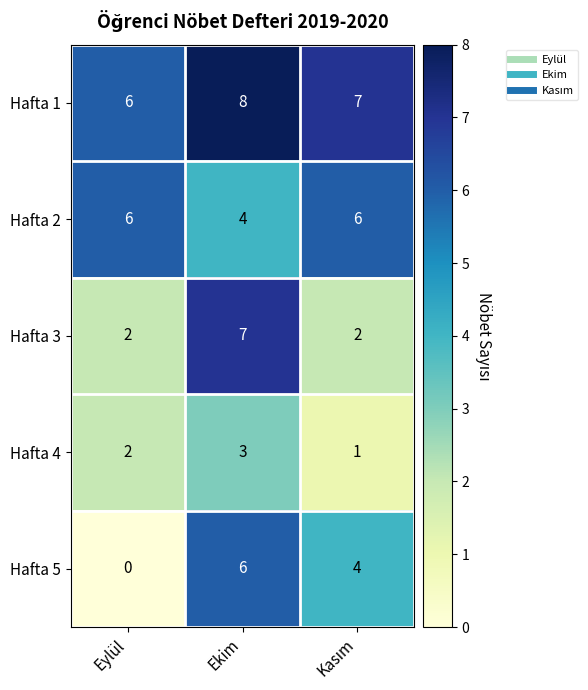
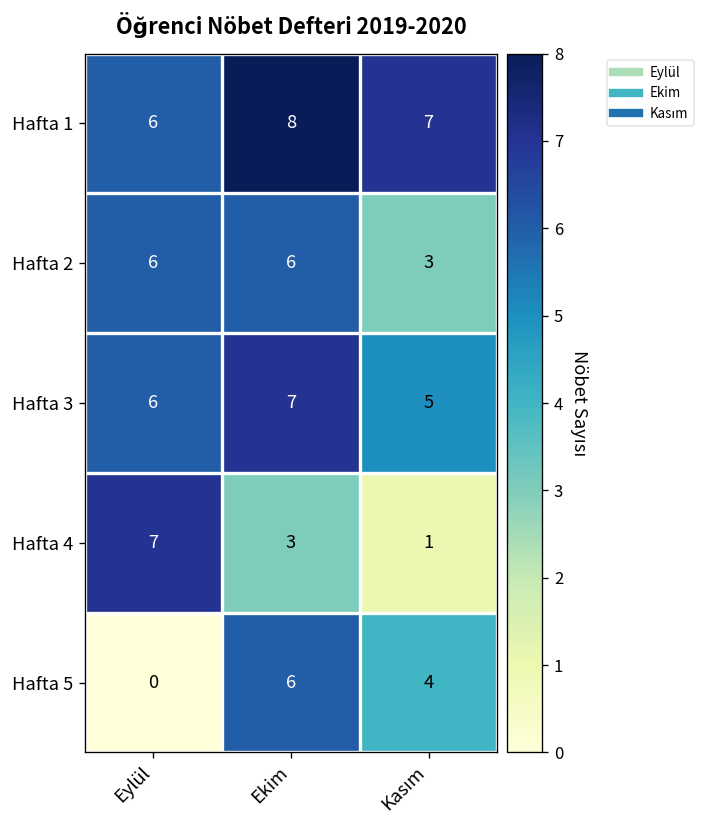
Hafta 2, Ekim: 4 -> 6
Hafta 2, Kasım: 6 -> 3
Hafta 3, Eylül: 2 -> 6
Hafta 3, Kasım: 2 -> 5
Hafta 4, Eylül: 2 -> 7
